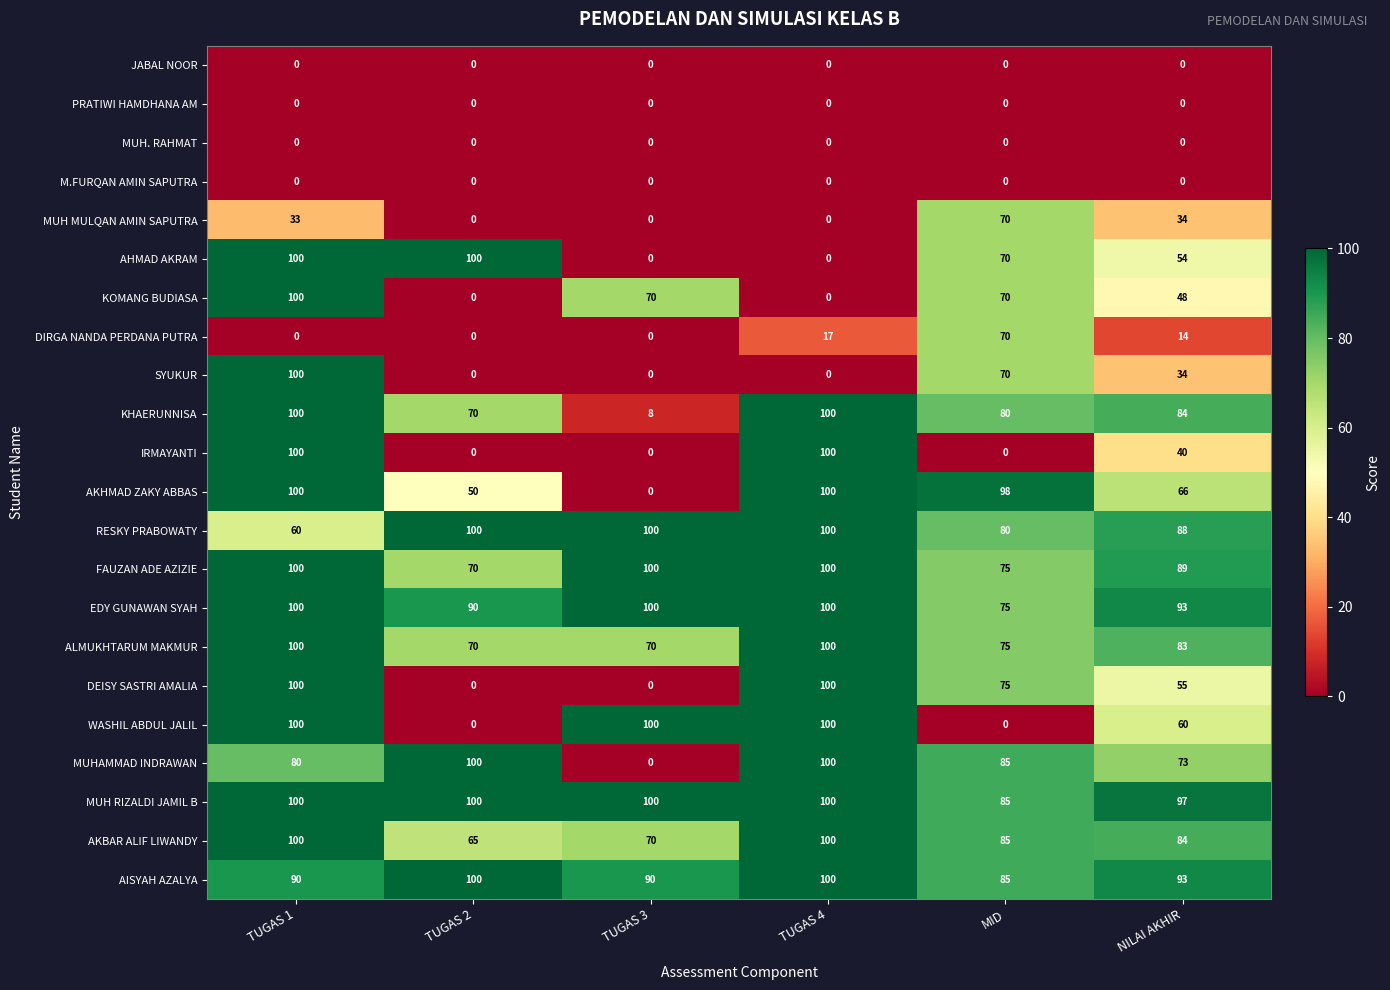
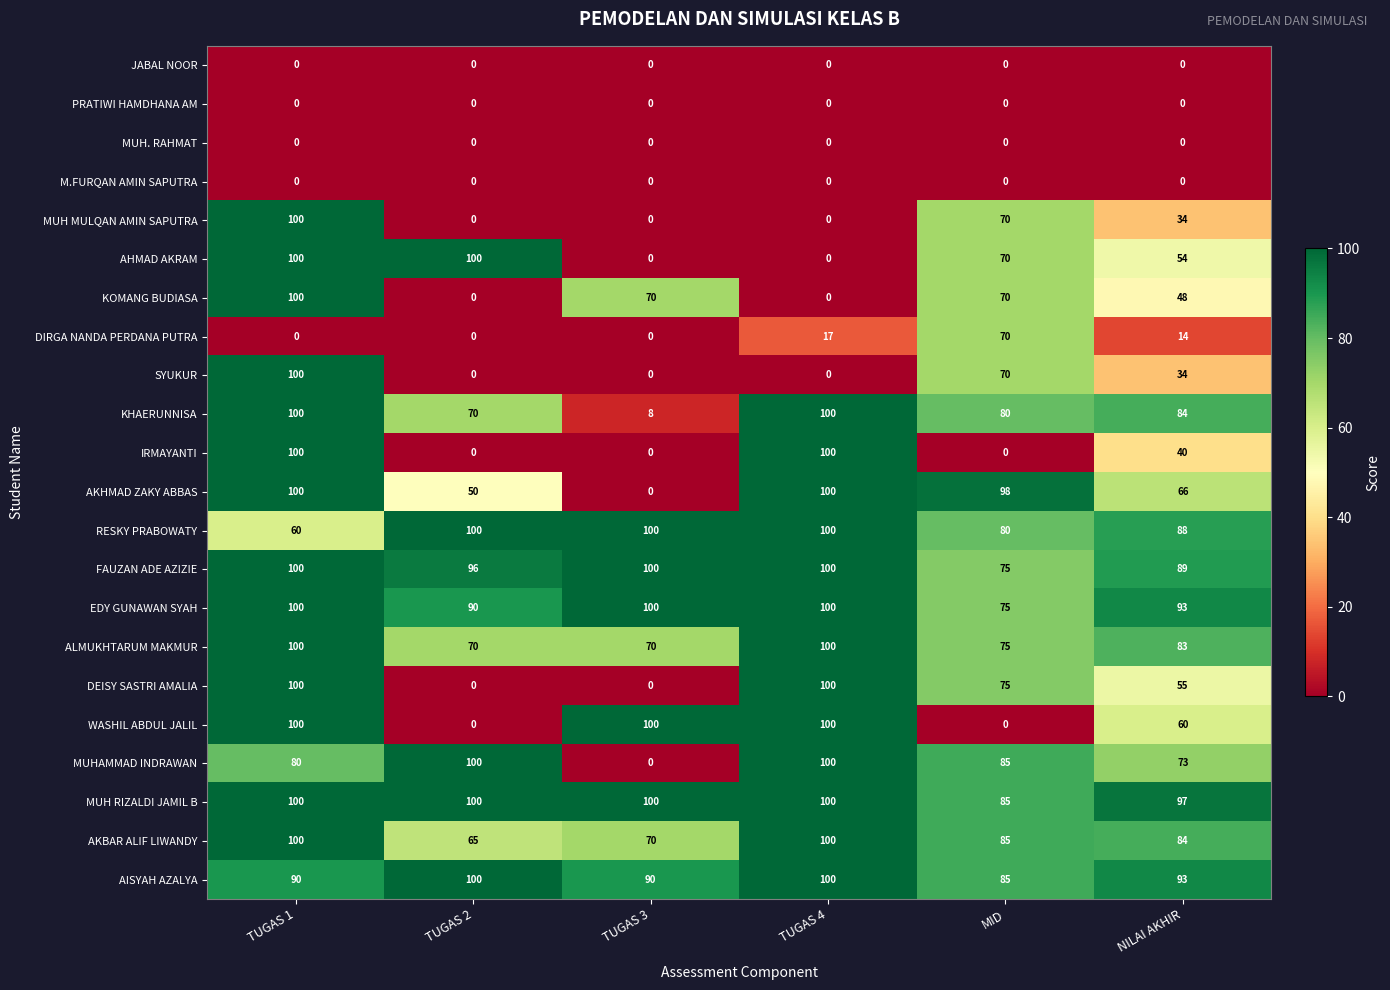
MUH MULQAN AMIN SAPUTRA, TUGAS 1: 33 -> 100
FAUZAN ADE AZIZIE, TUGAS 2: 70 -> 96
